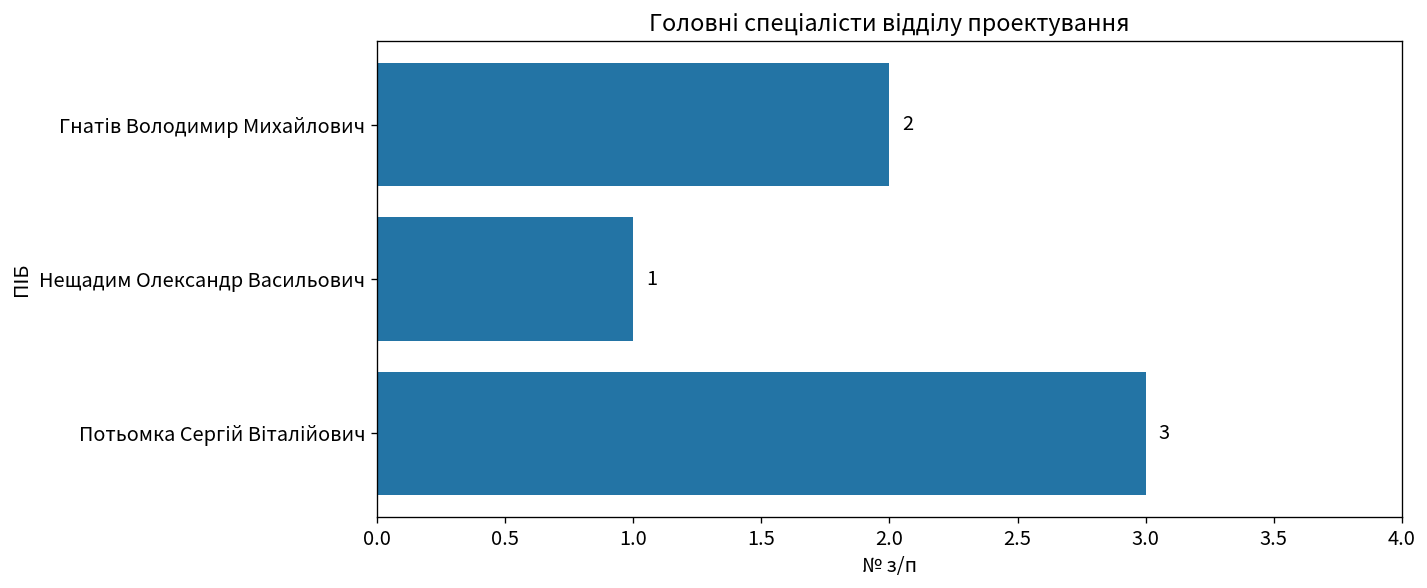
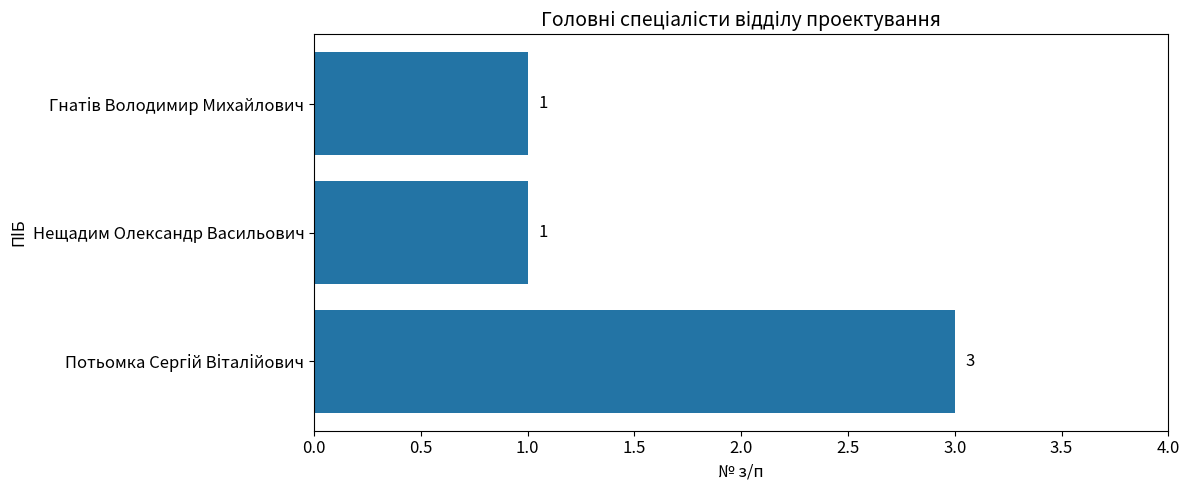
Гнатів Володимир Михайлович: 2 -> 1
